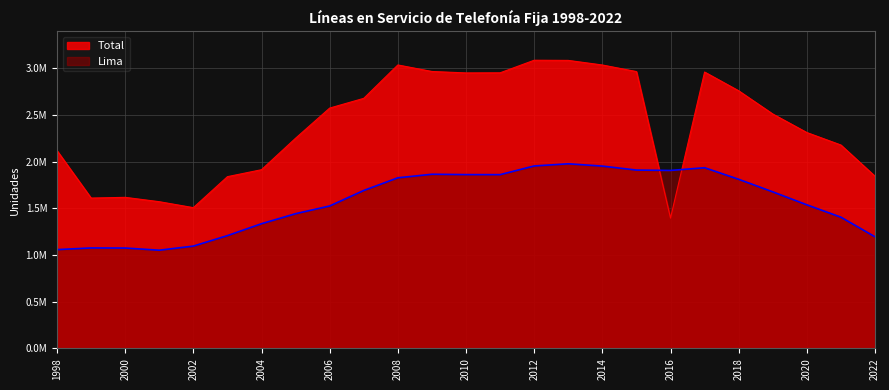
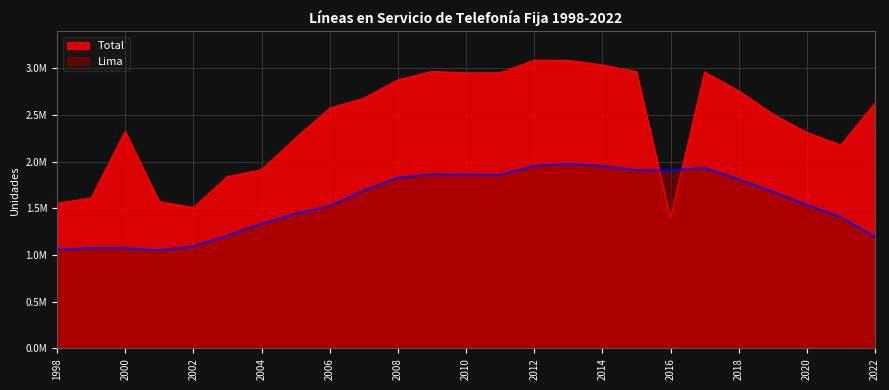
Total, 1998: 2100000 -> 1600000
Total, 2000: 1600000 -> 2300000
Total, 2008: 3000000 -> 2900000
Total, 2022: 1800000 -> 2600000
